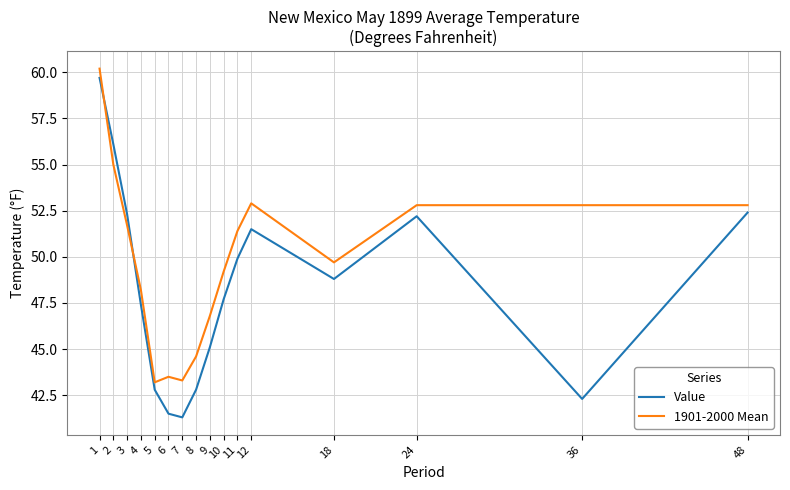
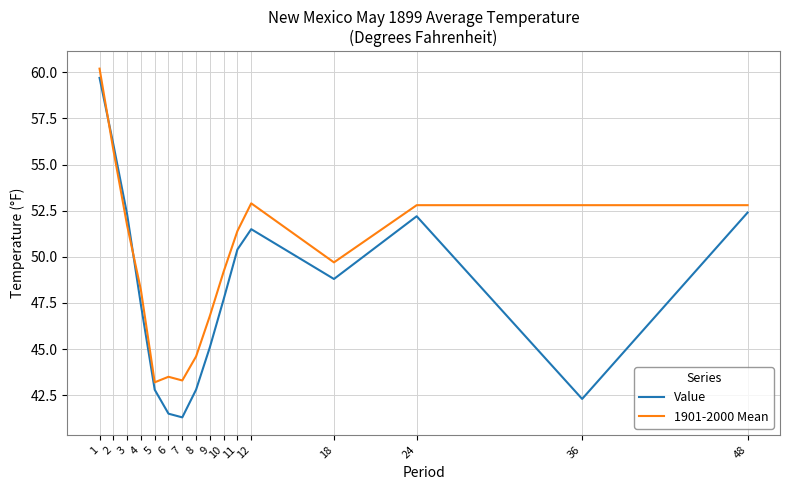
1901-2000 Mean, 2: 55.0 -> 55.8
Value, 11: 49.9 -> 50.4
